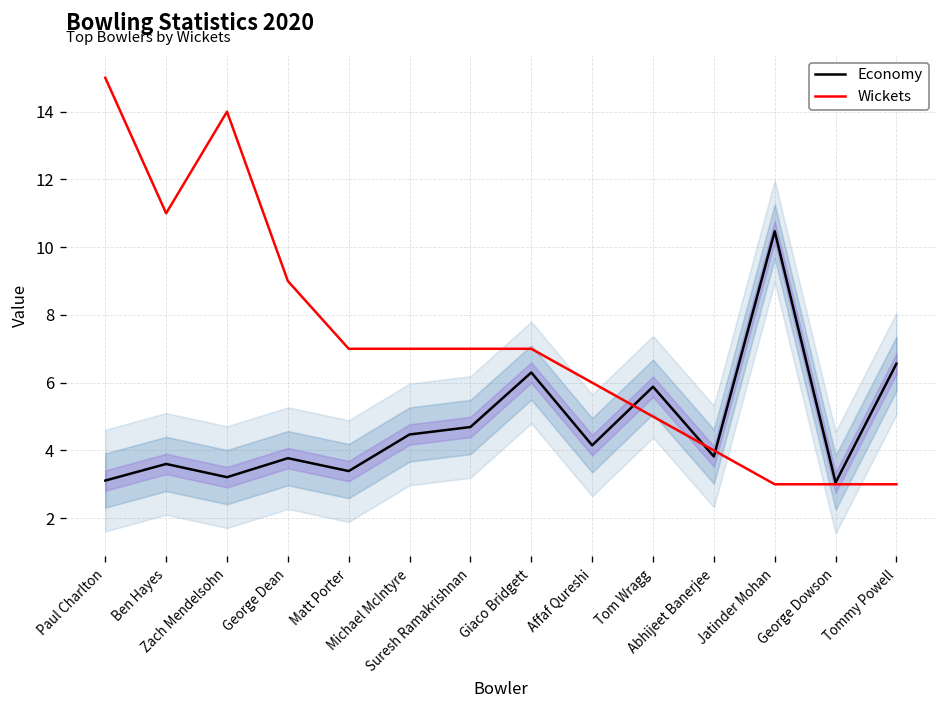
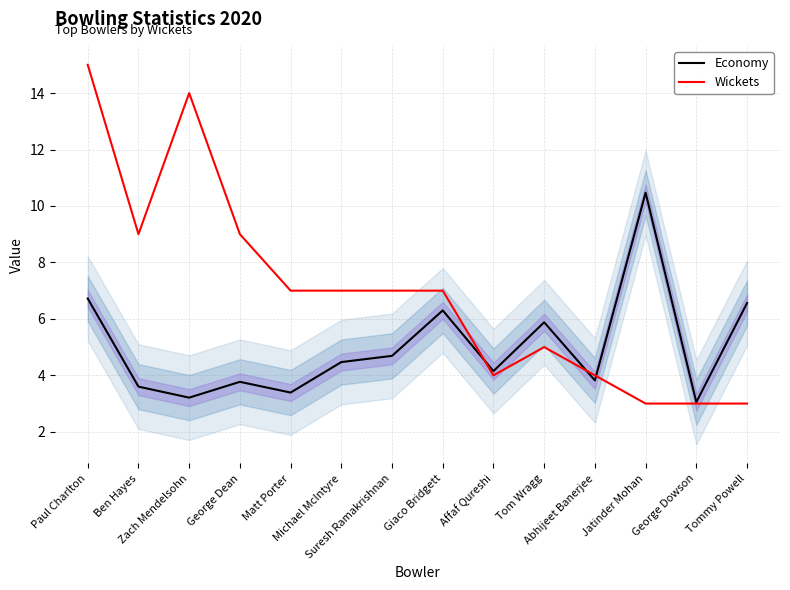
Economy, Paul Charlton: 3.1 -> 6.7
Wickets, Ben Hayes: 11 -> 9
Wickets, Affaf Qureshi: 6 -> 4
